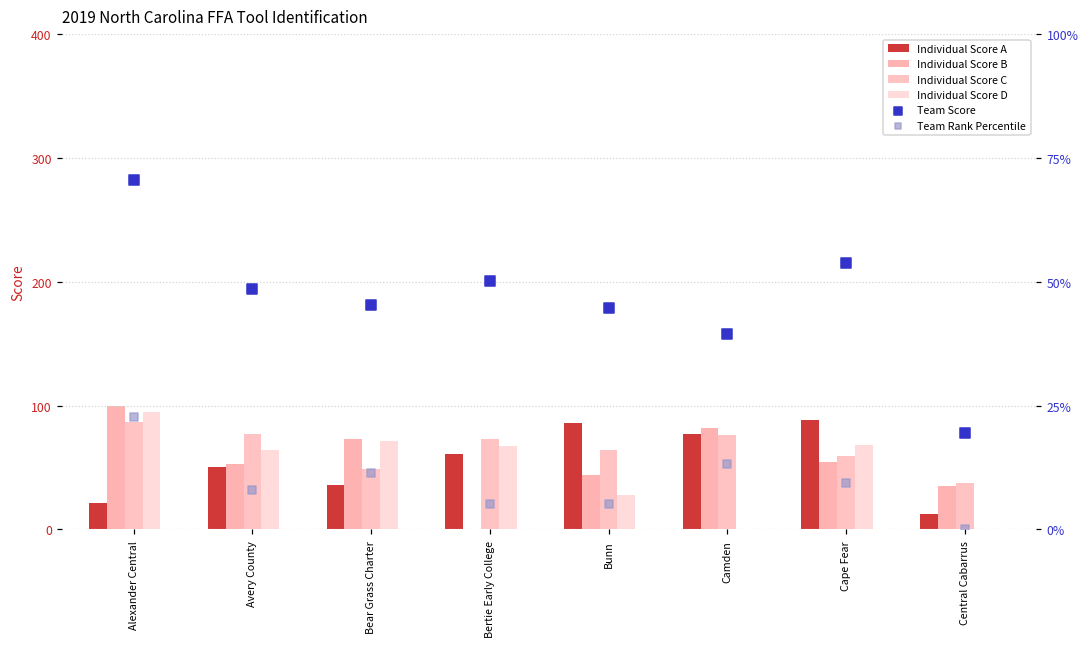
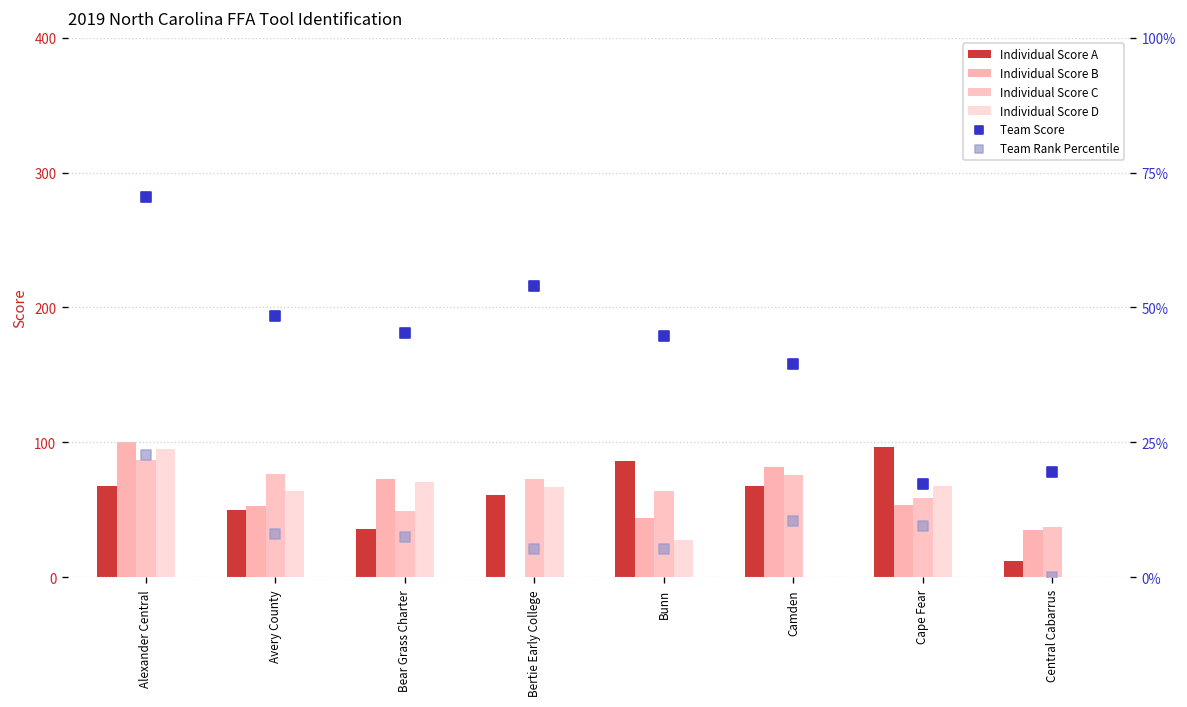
Individual Score A, Alexander Central: 21 -> 68
Individual Score A, Camden: 77 -> 68
Individual Score A, Cape Fear: 88 -> 97
Team Rank Percentile, Bear Grass Charter: 11% -> 8%
Team Score, Bertie Early College: 50% -> 54%
Team Rank Percentile, Camden: 13% -> 10%
Team Score, Cape Fear: 54% -> 17%
